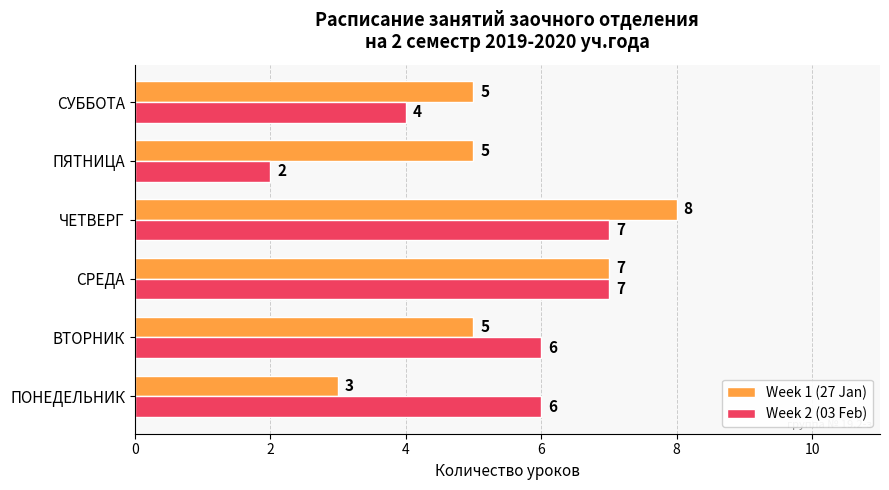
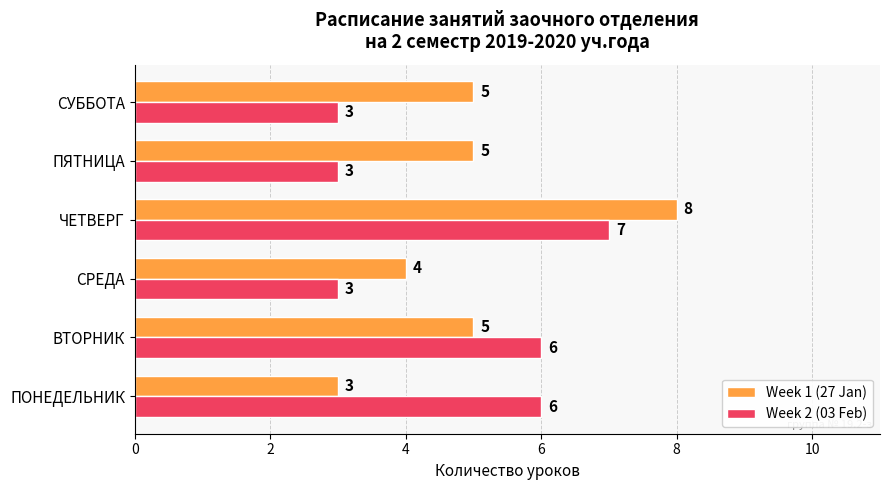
Week 2 (03 Feb), СУББОТА: 4 -> 3
Week 2 (03 Feb), ПЯТНИЦА: 2 -> 3
Week 1 (27 Jan), СРЕДА: 7 -> 4
Week 2 (03 Feb), СРЕДА: 7 -> 3
